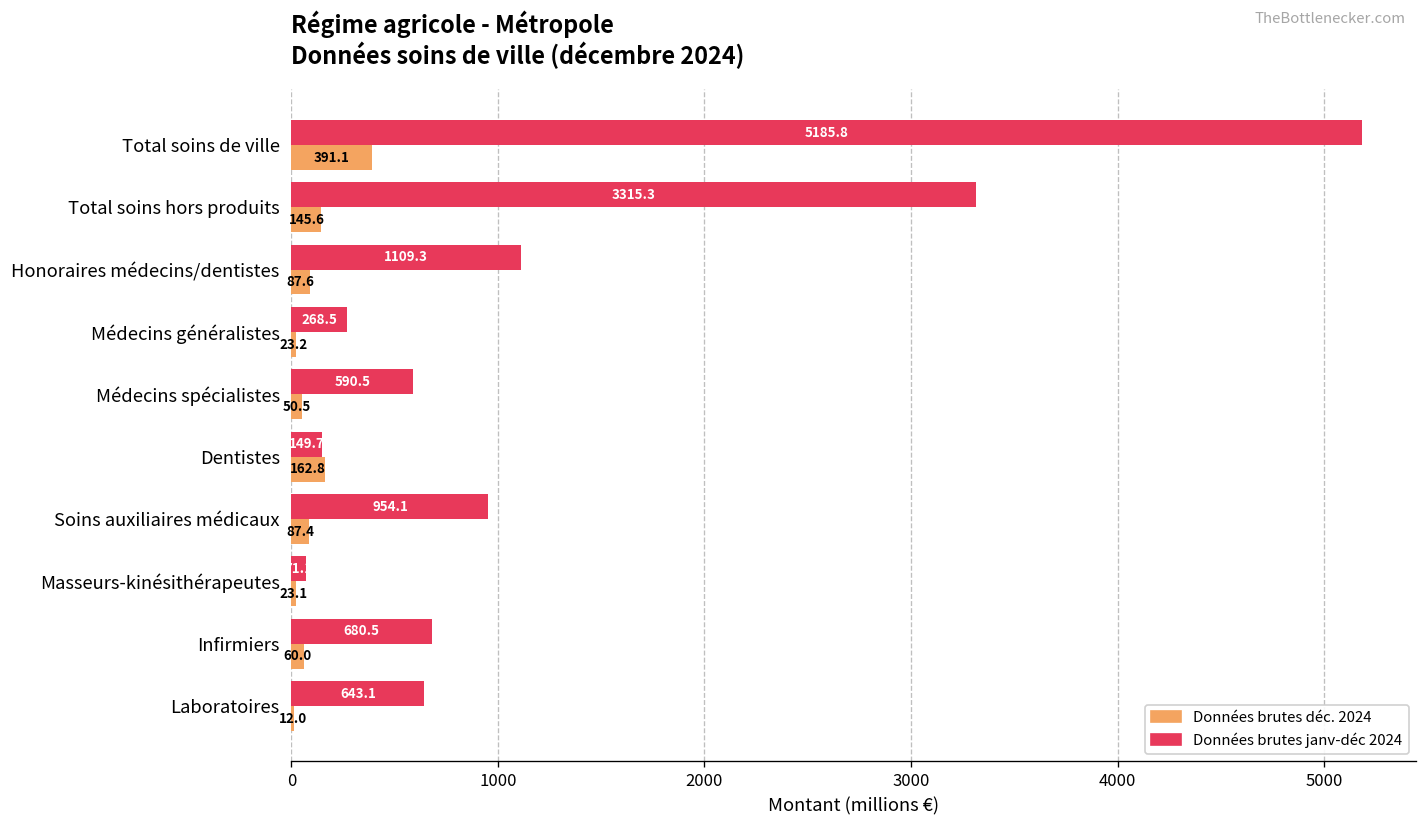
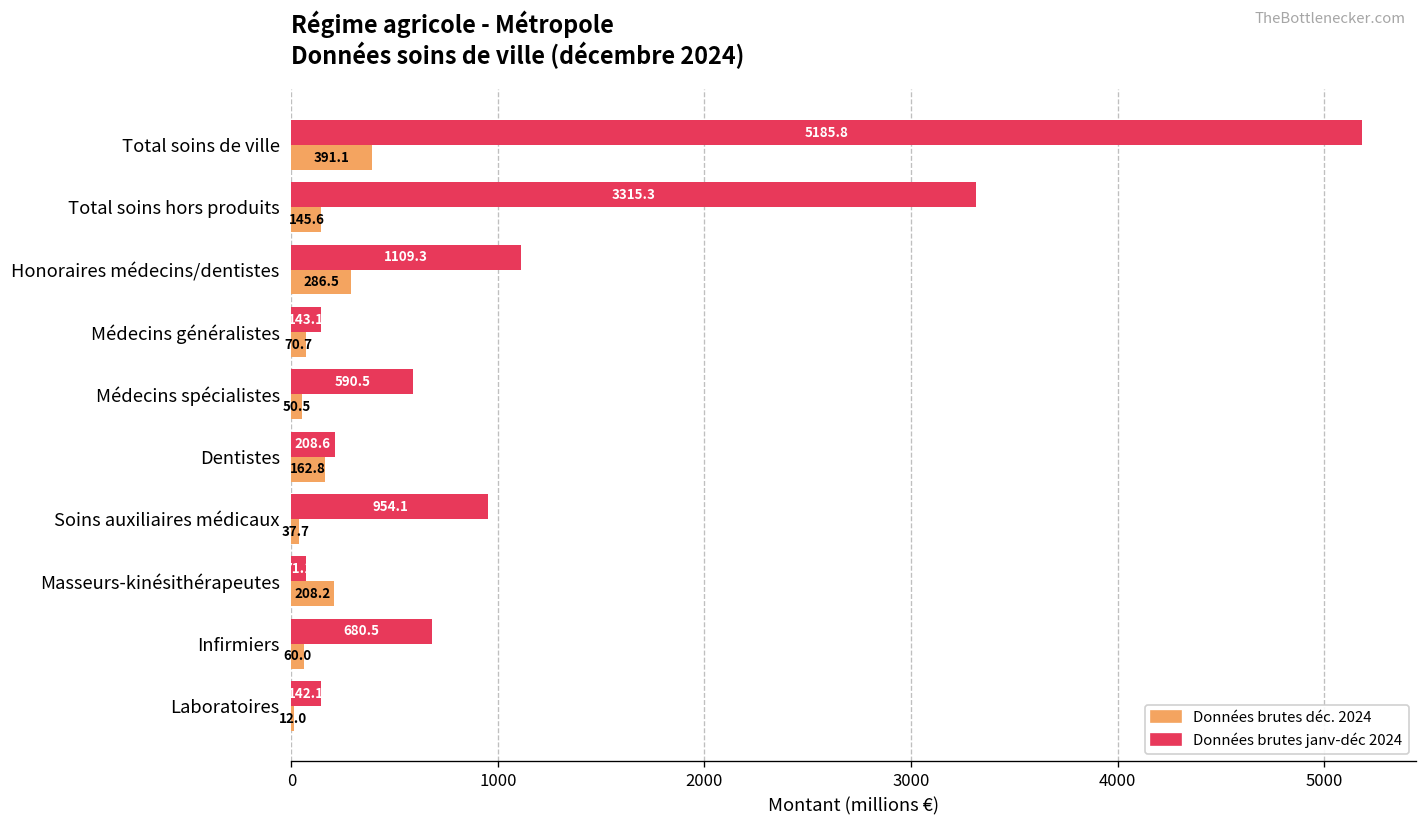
Données brutes déc. 2024, Honoraires médecins/dentistes: 87.6 -> 286.5
Données brutes janv-déc 2024, Médecins généralistes: 268.5 -> 143.1
Données brutes déc. 2024, Médecins généralistes: 23.2 -> 70.7
Données brutes janv-déc 2024, Dentistes: 149.7 -> 208.6
Données brutes déc. 2024, Soins auxiliaires médicaux: 87.4 -> 37.7
Données brutes déc. 2024, Masseurs-kinésithérapeutes: 23.1 -> 208.2
Données brutes janv-déc 2024, Laboratoires: 643.1 -> 142.1
